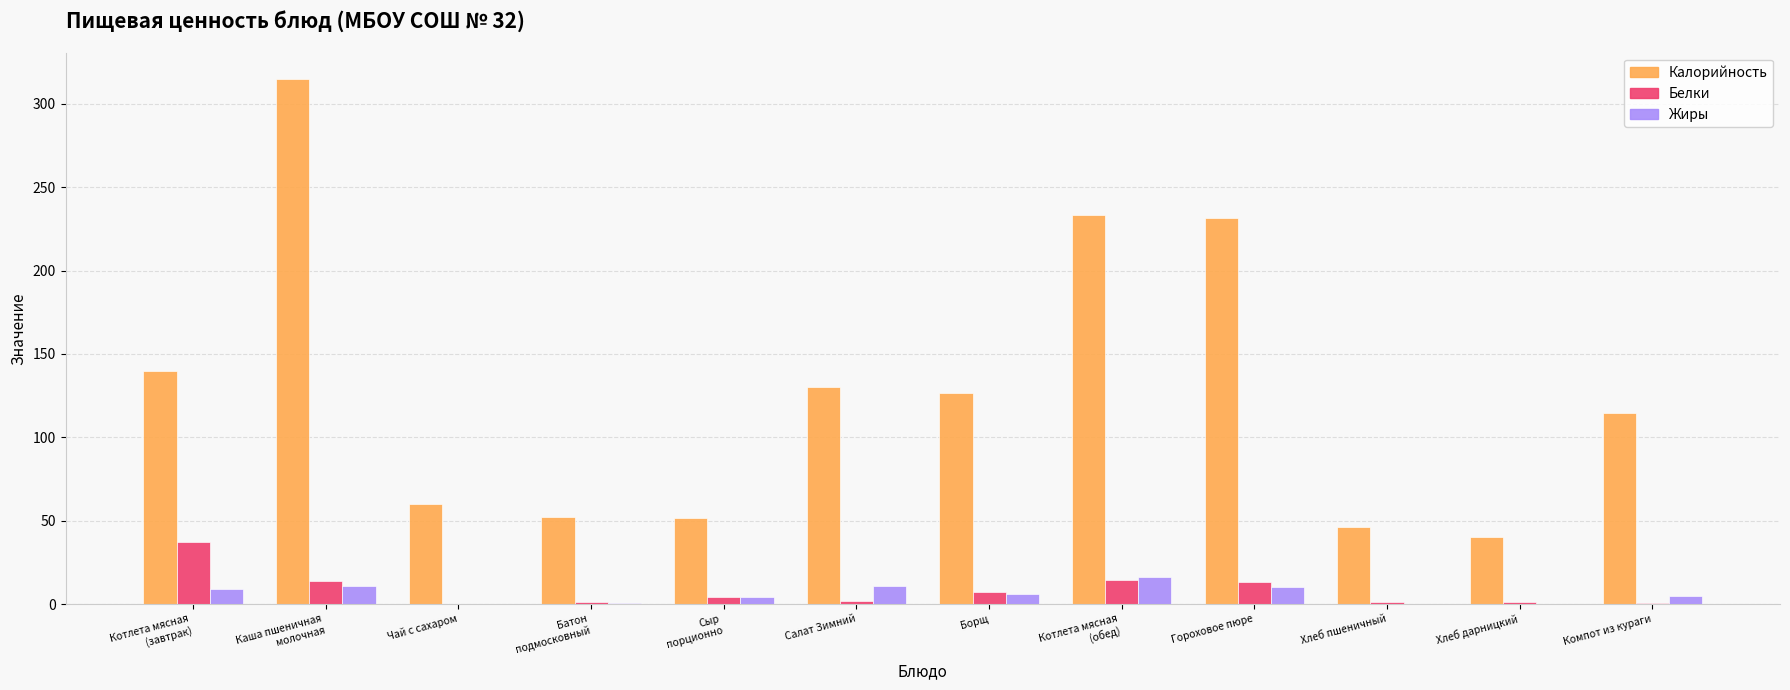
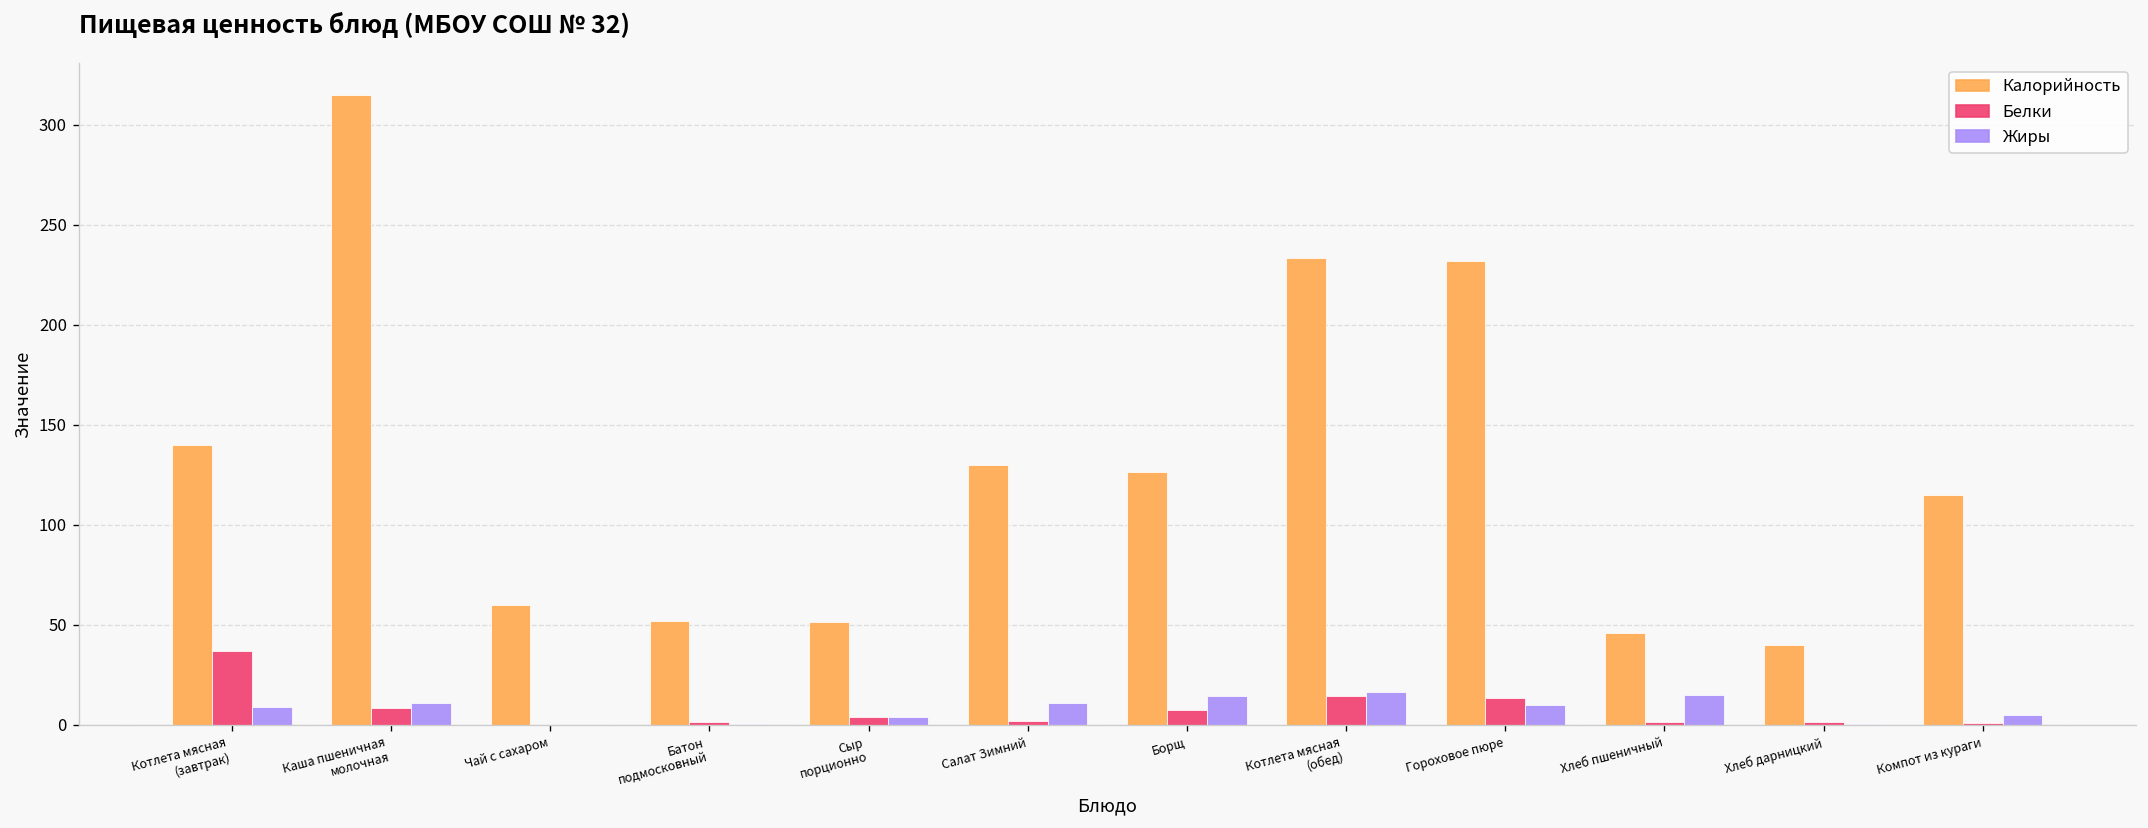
Белки, Каша пшеничная молочная: 14 -> 9
Жиры, Борщ: 6 -> 14
Жиры, Хлеб пшеничный: 0 -> 15
